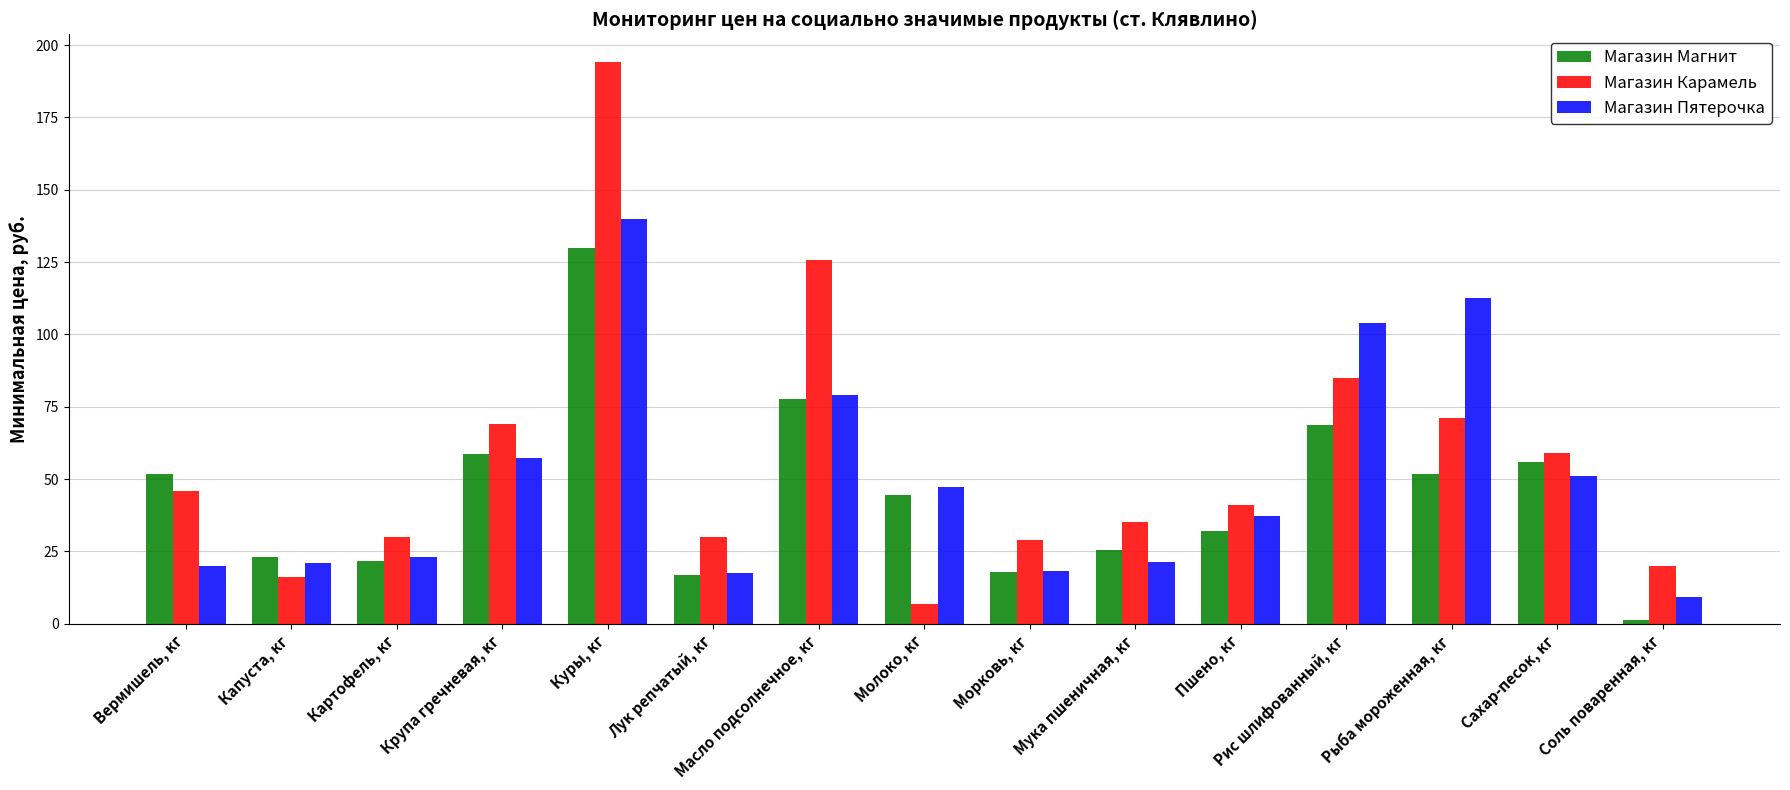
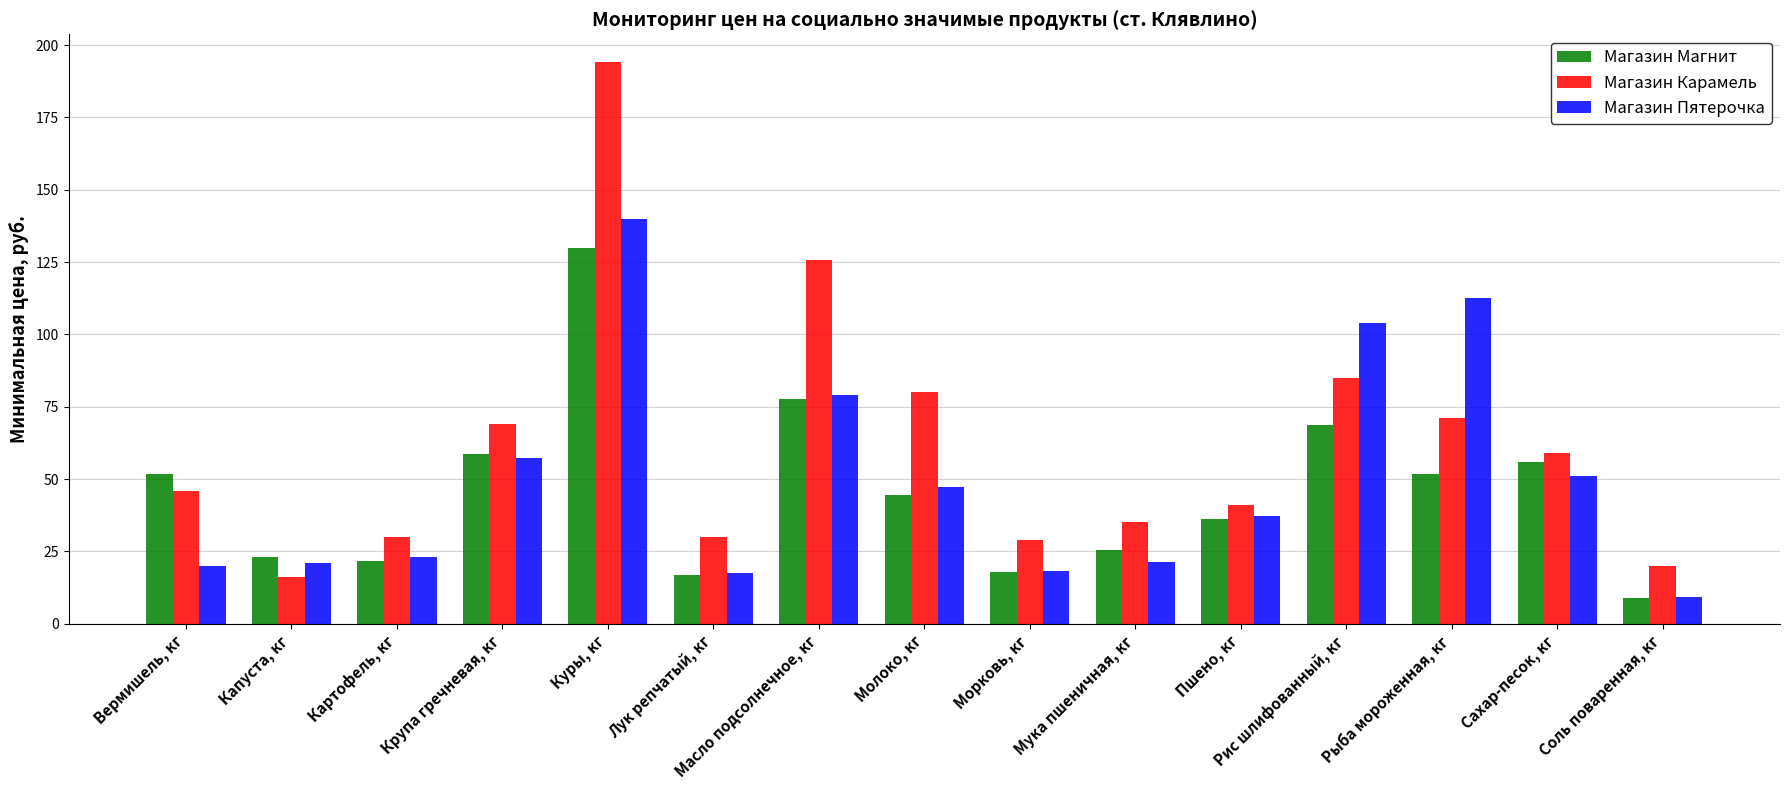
Магазин Карамель, Молоко, кг: 7 -> 80
Магазин Магнит, Пшено, кг: 32 -> 36
Магазин Магнит, Соль поваренная, кг: 1 -> 9
